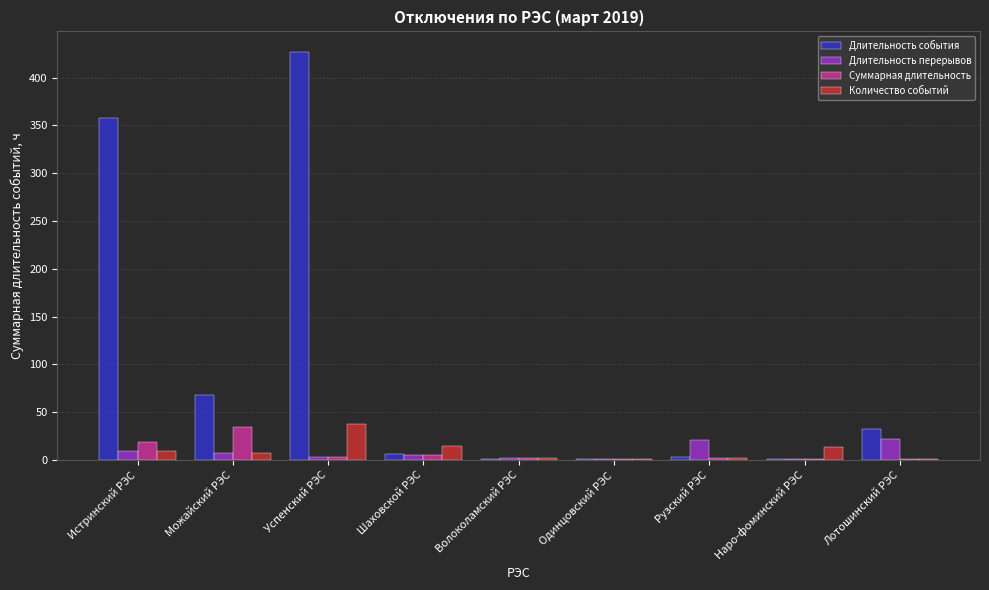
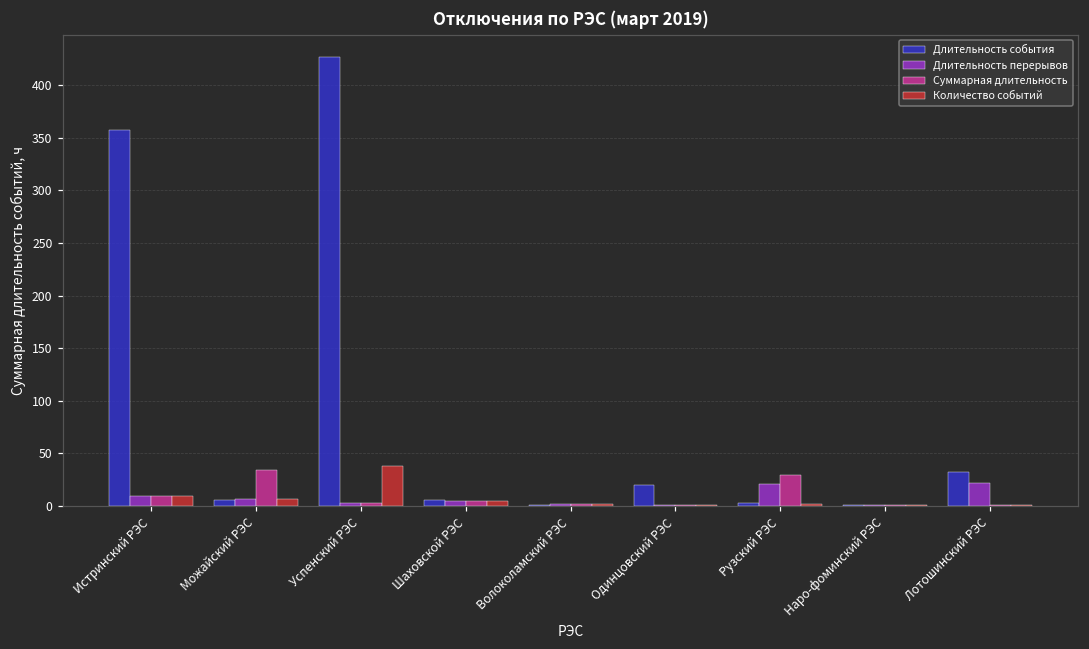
Суммарная длительность, Истринский РЭС: 20 -> 10
Длительность события, Можайский РЭС: 70 -> 10
Количество событий, Шаховской РЭС: 20 -> 10
Длительность события, Одинцовский РЭС: 0 -> 20
Суммарная длительность, Рузский РЭС: 0 -> 30
Количество событий, Наро-фоминский РЭС: 10 -> 0
